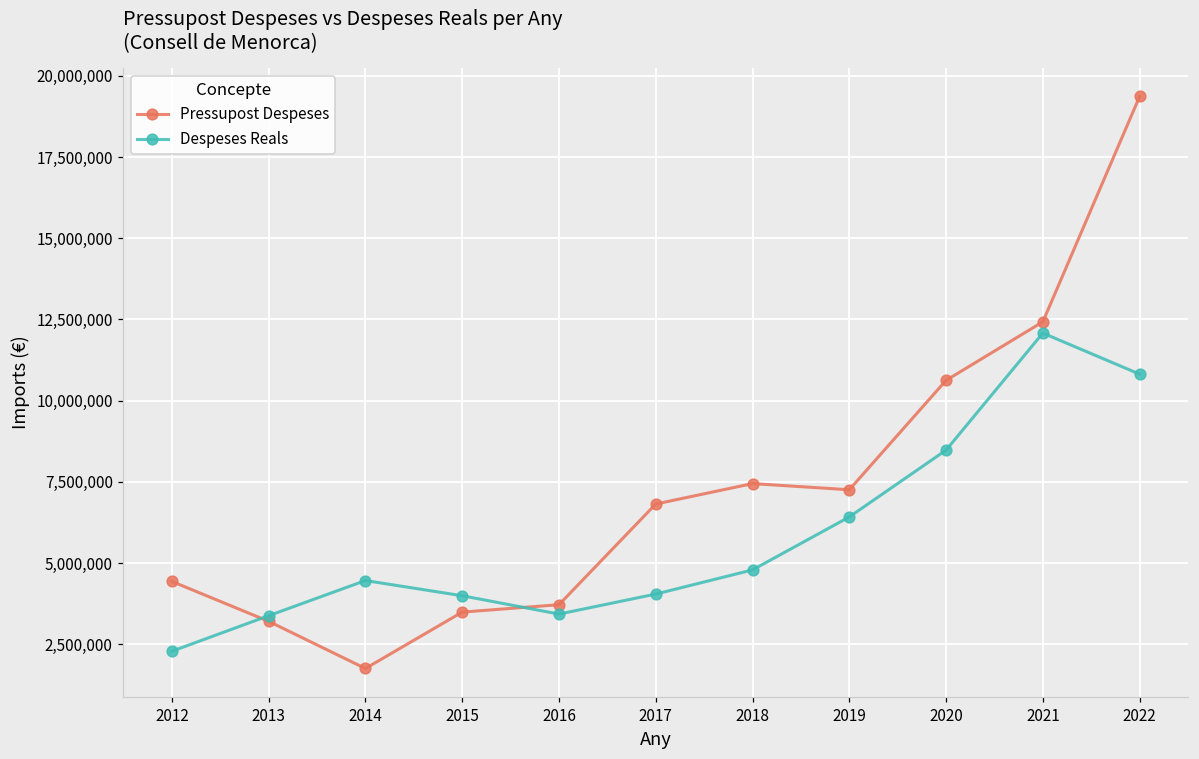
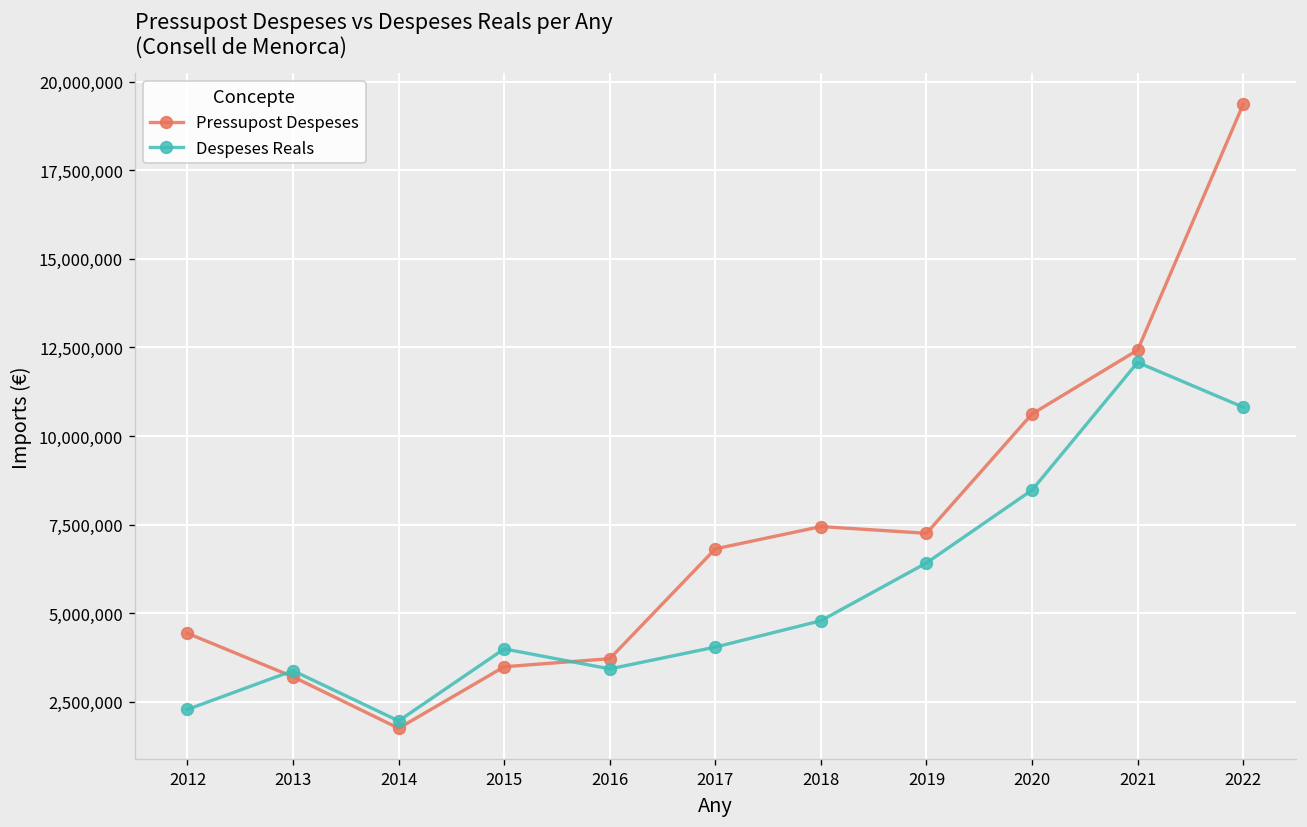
Despeses Reals, 2014: 4,500,000 -> 2,000,000
